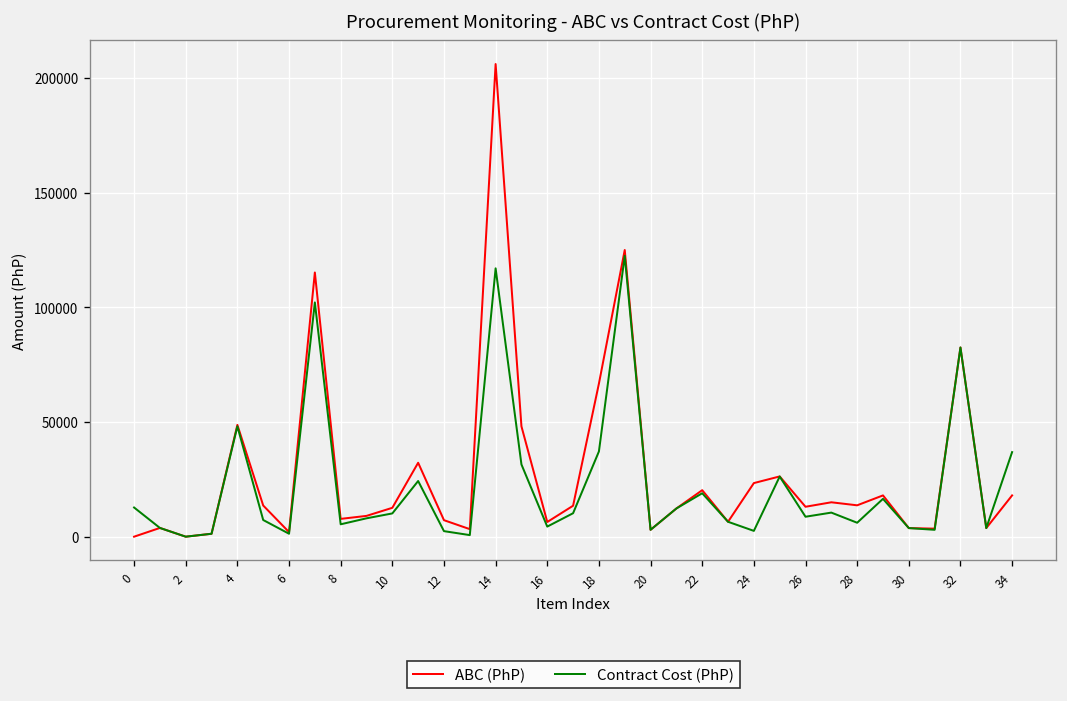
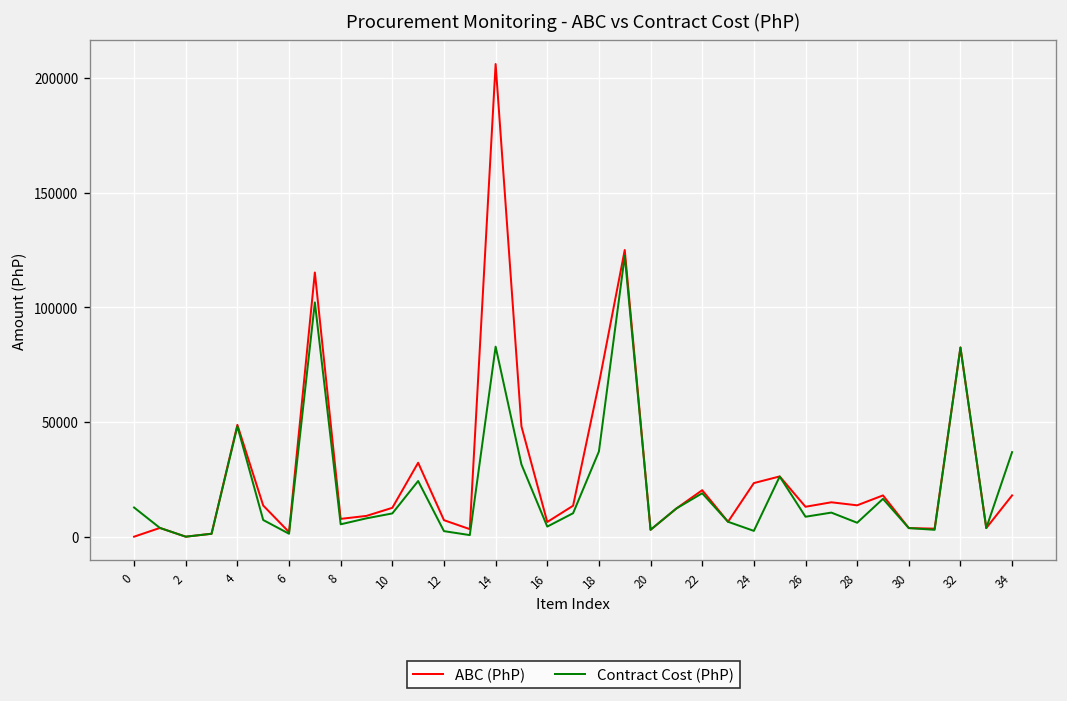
Contract Cost (PhP), 14: 117000 -> 83000
